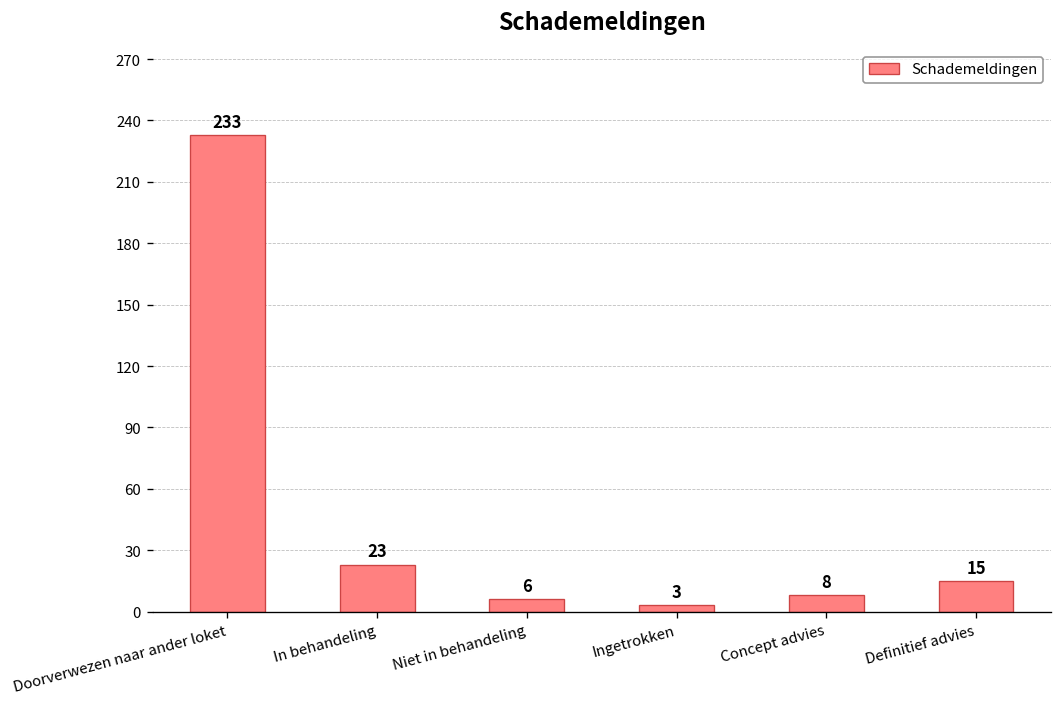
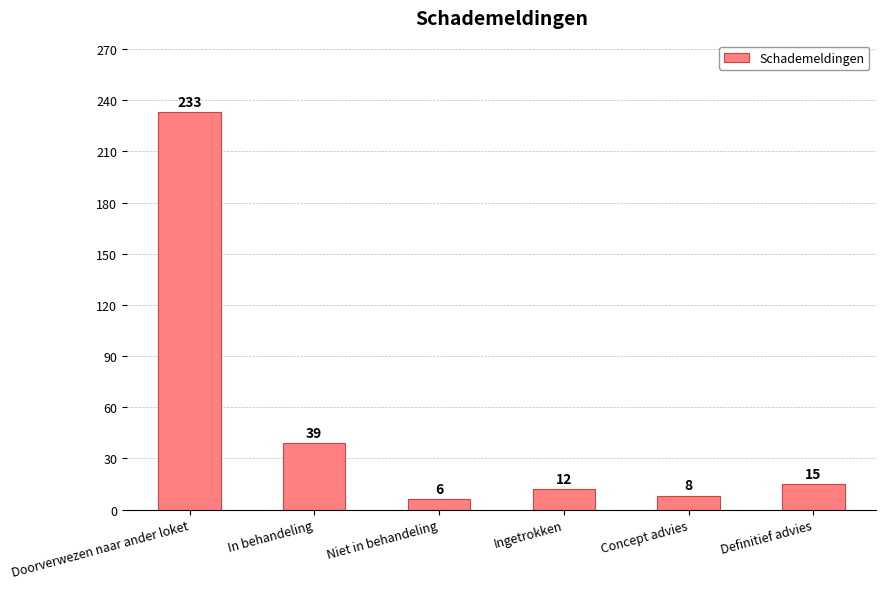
In behandeling: 23 -> 39
Ingetrokken: 3 -> 12
